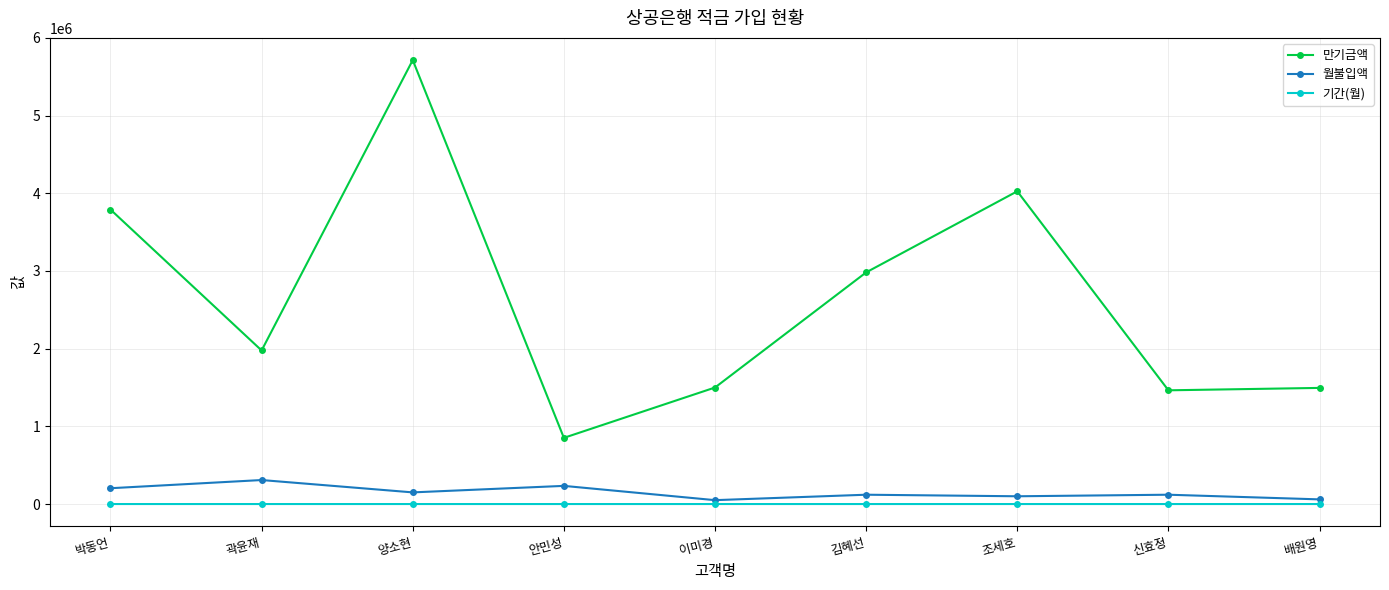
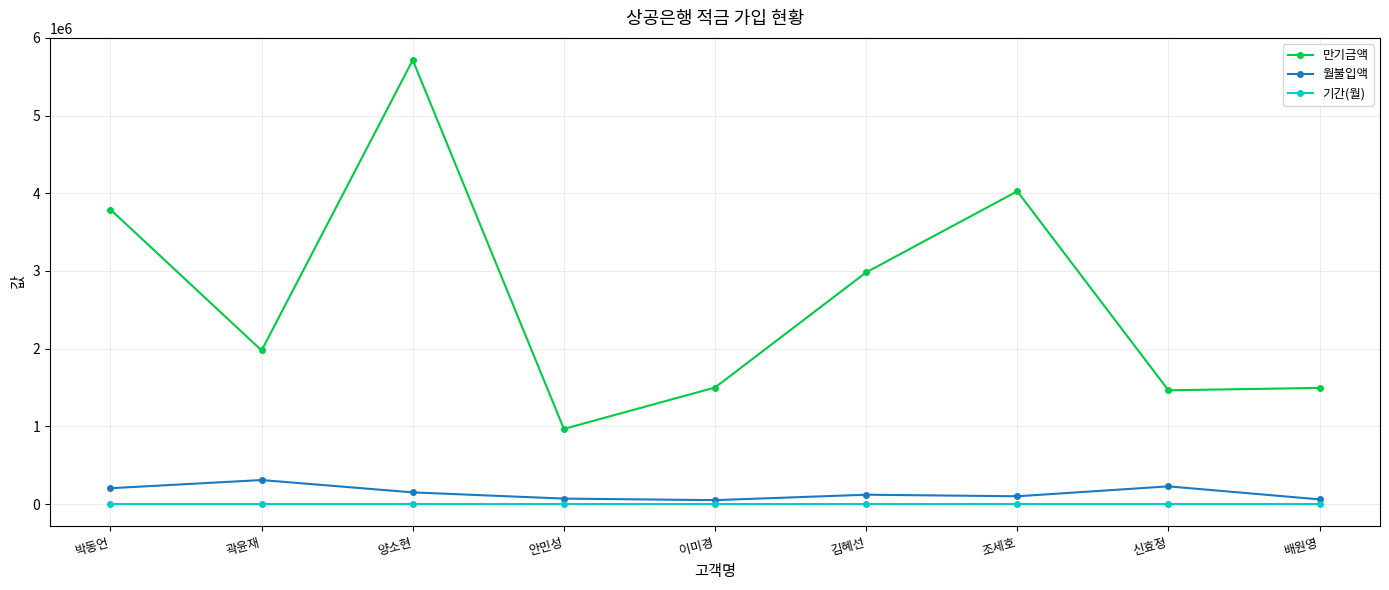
만기금액, 안민성: 900000 -> 1000000
월불입액, 안민성: 200000 -> 100000
월불입액, 신효정: 100000 -> 200000
